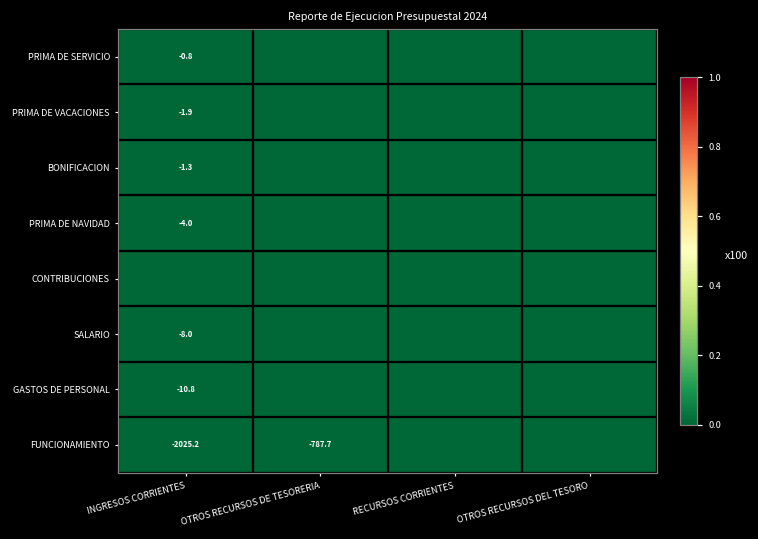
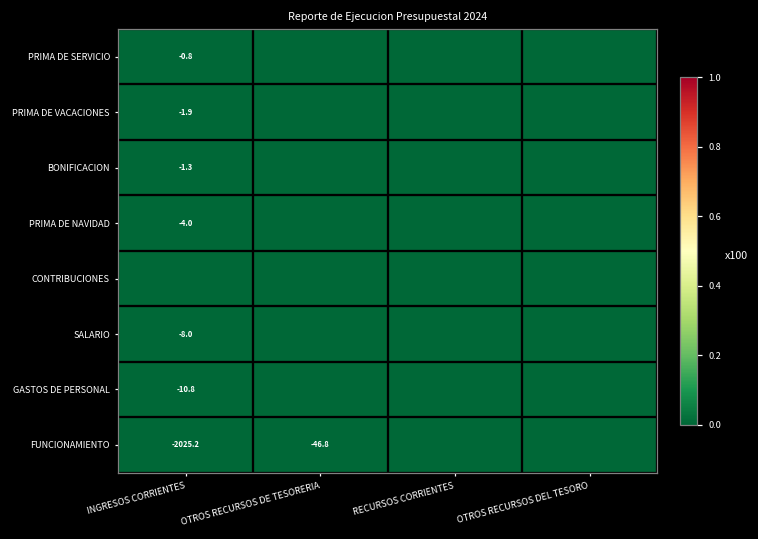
FUNCIONAMIENTO, OTROS RECURSOS DE TESORERIA: -787.7 -> -46.8
